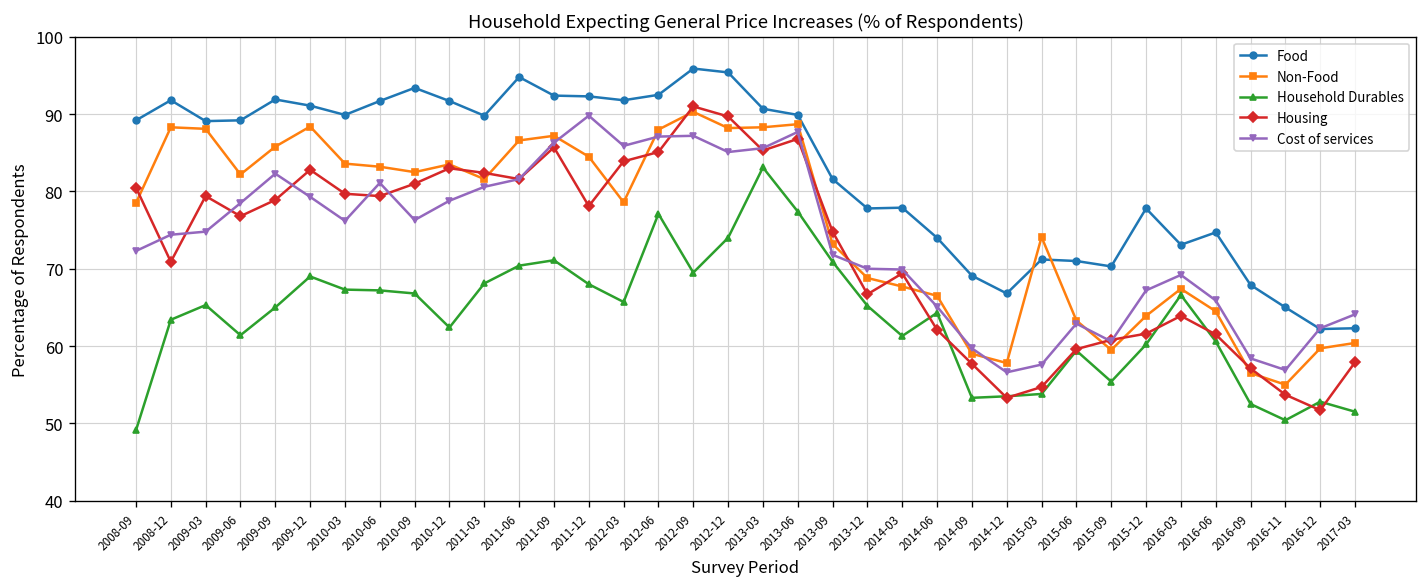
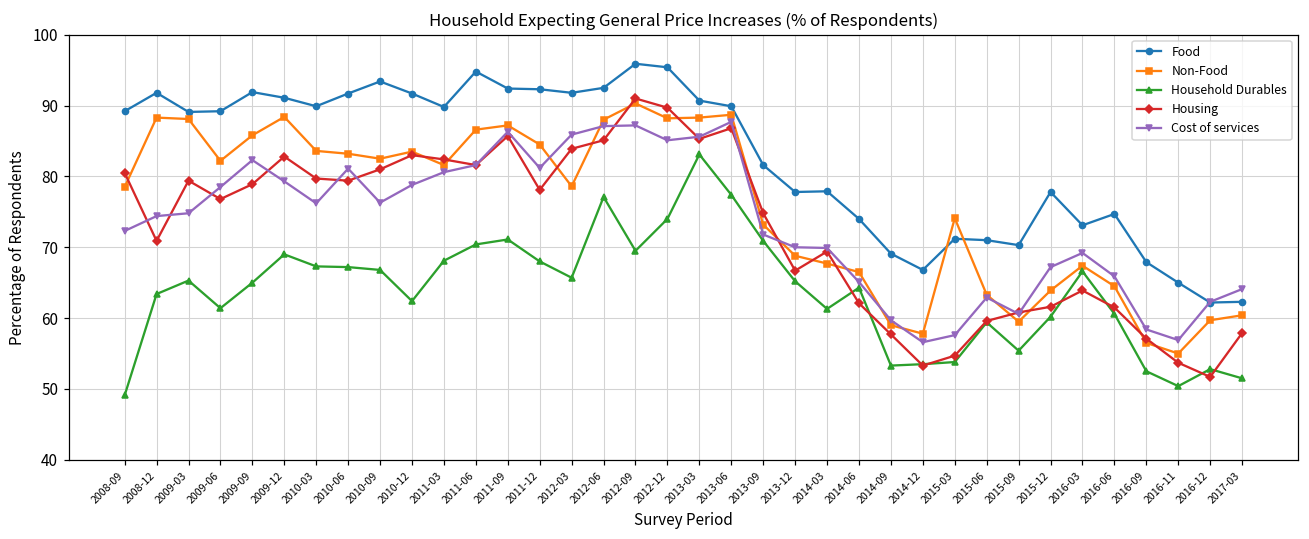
Cost of services, 2011-12: 90 -> 81
